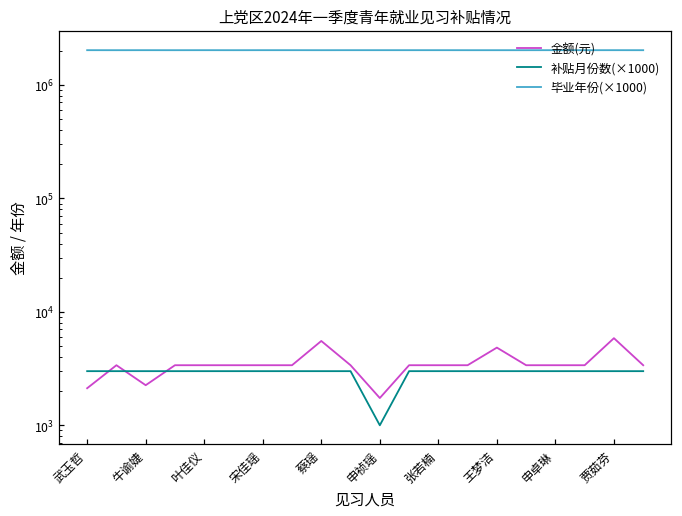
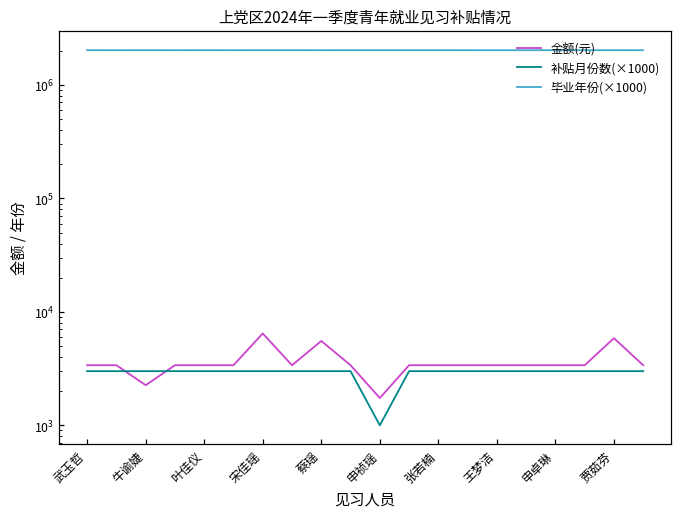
金额(元), 武玉哲: 2100 -> 3400
金额(元), 宋佳瑶: 3400 -> 6000
金额(元), 王梦洁: 5000 -> 3400
